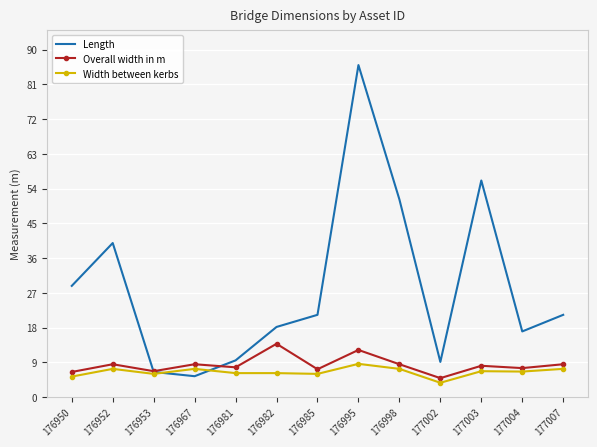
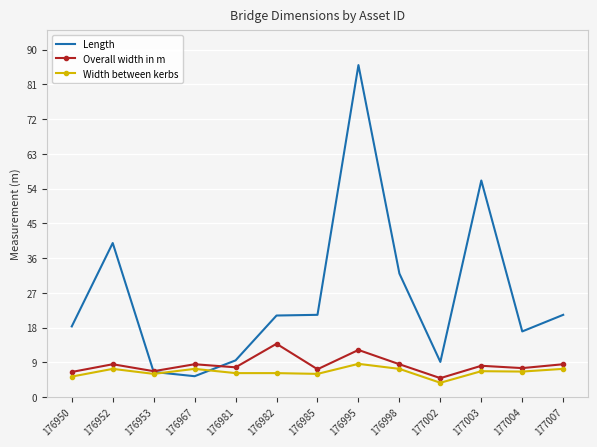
Length, 176950: 29 -> 18
Length, 176982: 18 -> 21
Length, 176998: 51 -> 32
